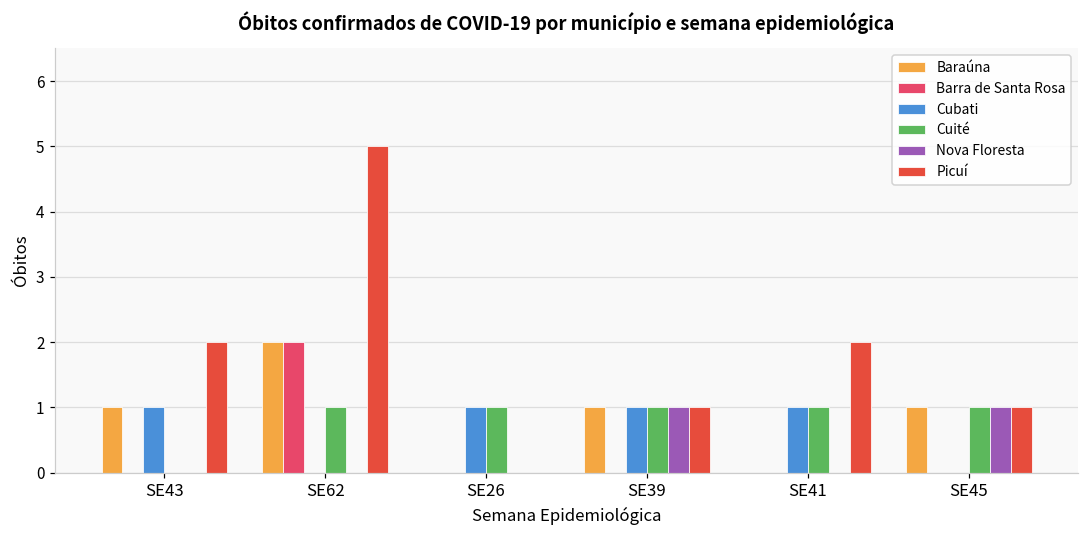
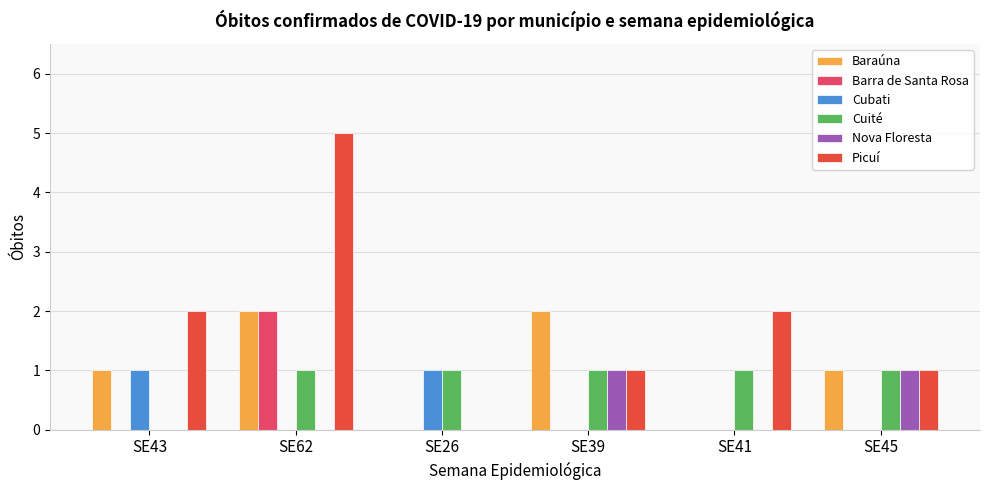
Baraúna, SE39: 1 -> 2
Cubati, SE39: 1 -> 0
Cubati, SE41: 1 -> 0
